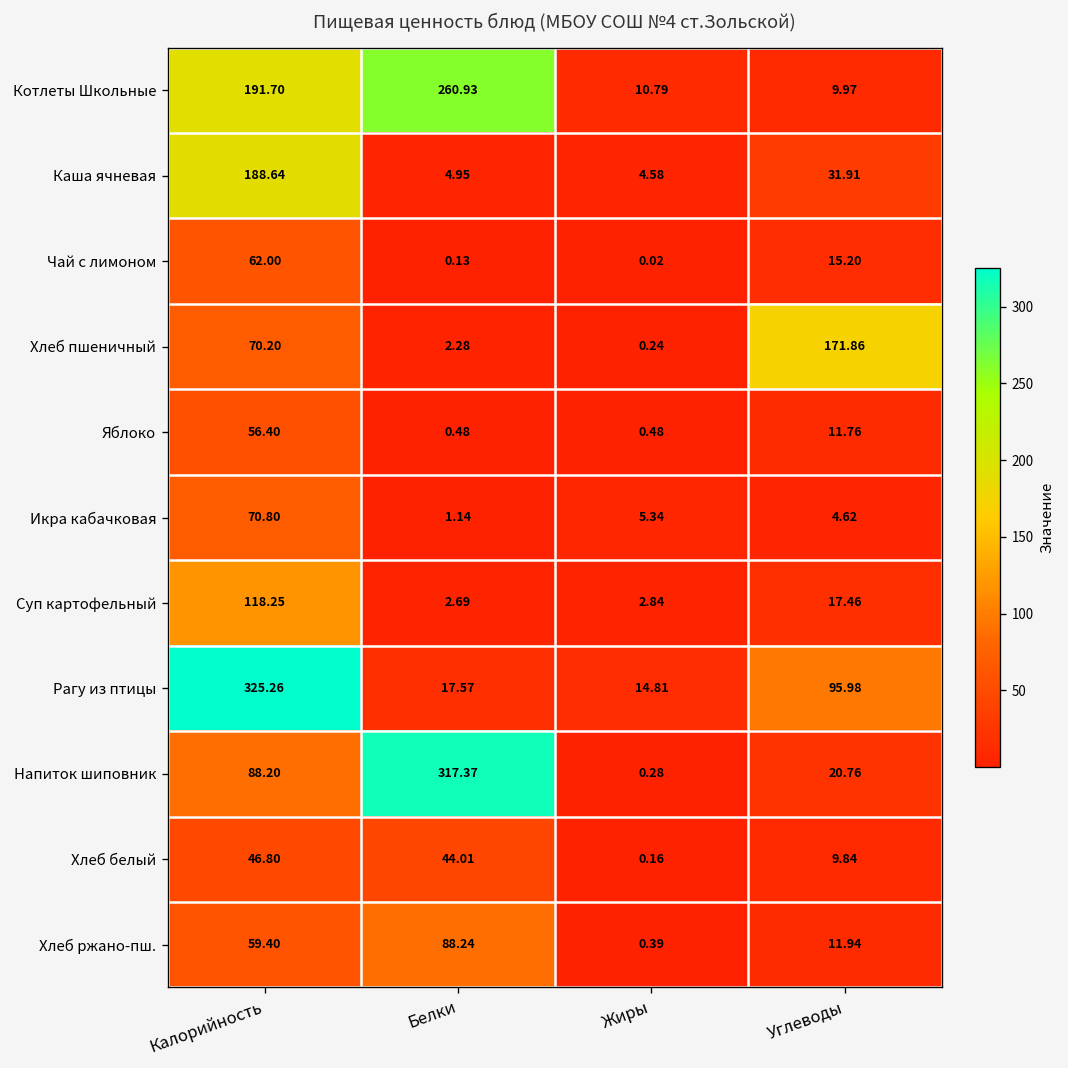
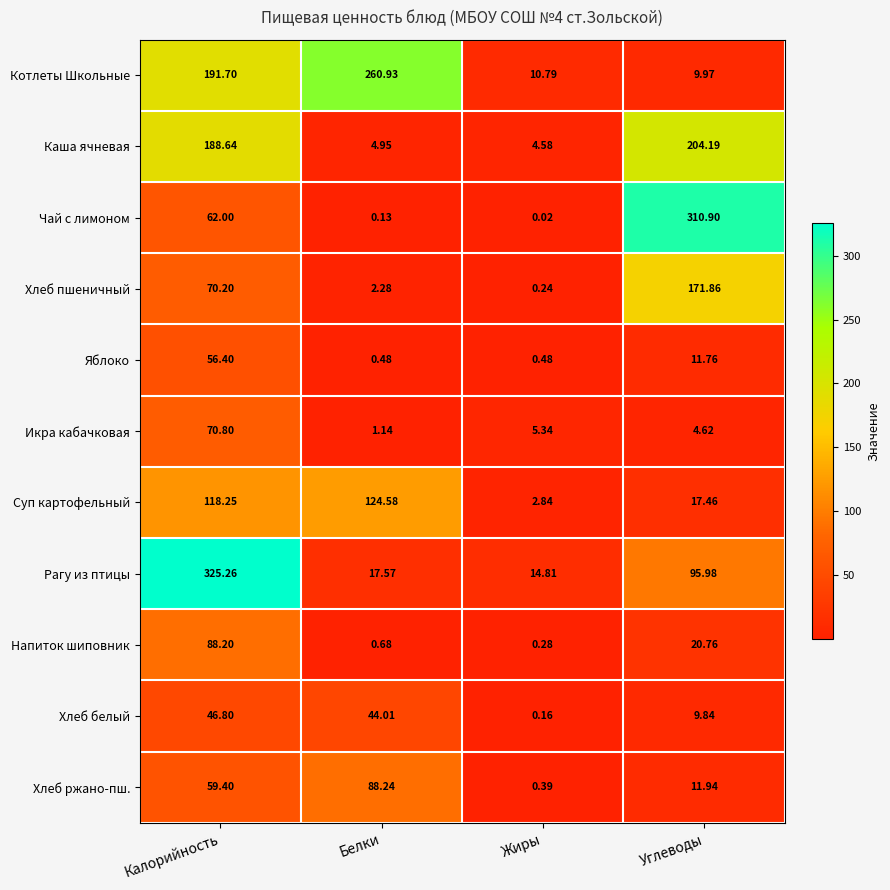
Каша ячневая, Углеводы: 31.91 -> 204.19
Чай с лимоном, Углеводы: 15.20 -> 310.90
Суп картофельный, Белки: 2.69 -> 124.58
Напиток шиповник, Белки: 317.37 -> 0.68
